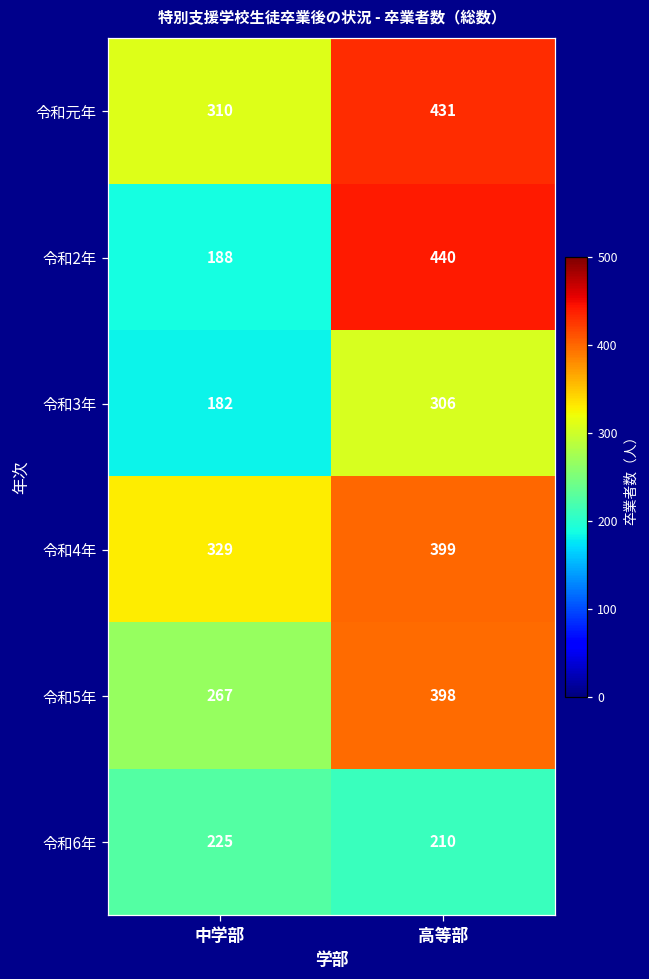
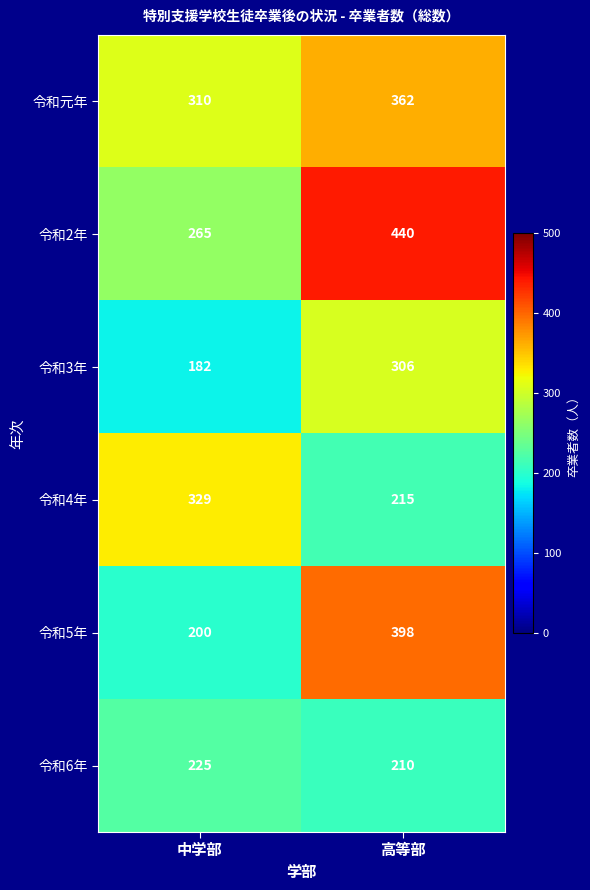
令和元年, 高等部: 431 -> 362
令和2年, 中学部: 188 -> 265
令和4年, 高等部: 399 -> 215
令和5年, 中学部: 267 -> 200
